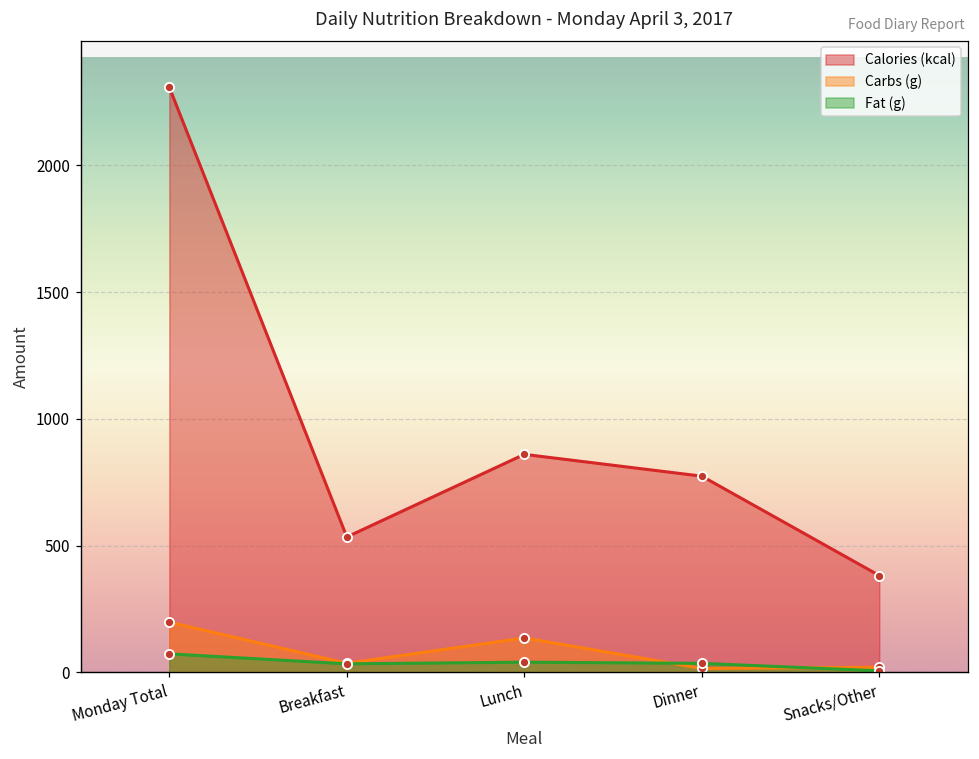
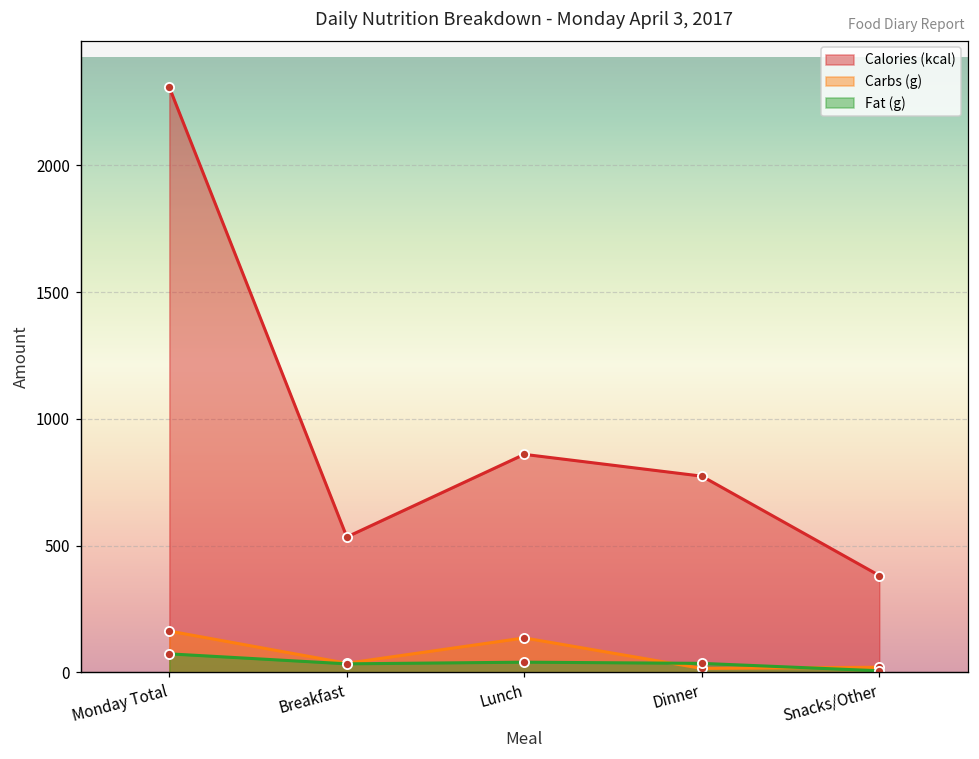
Carbs (g), Monday Total: 200 -> 160
